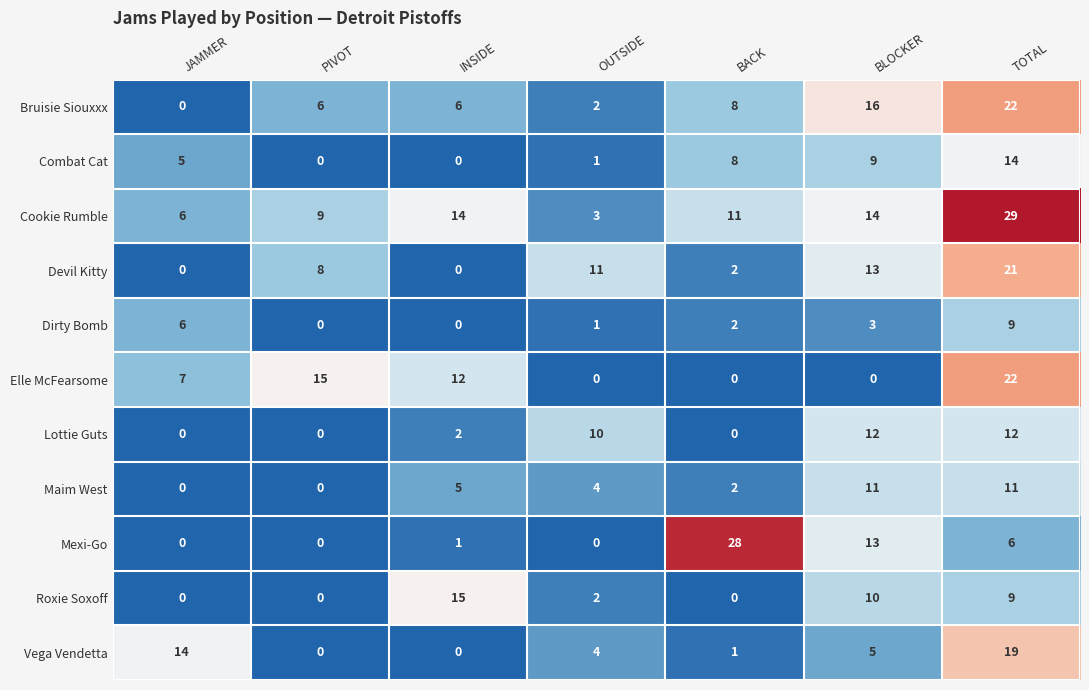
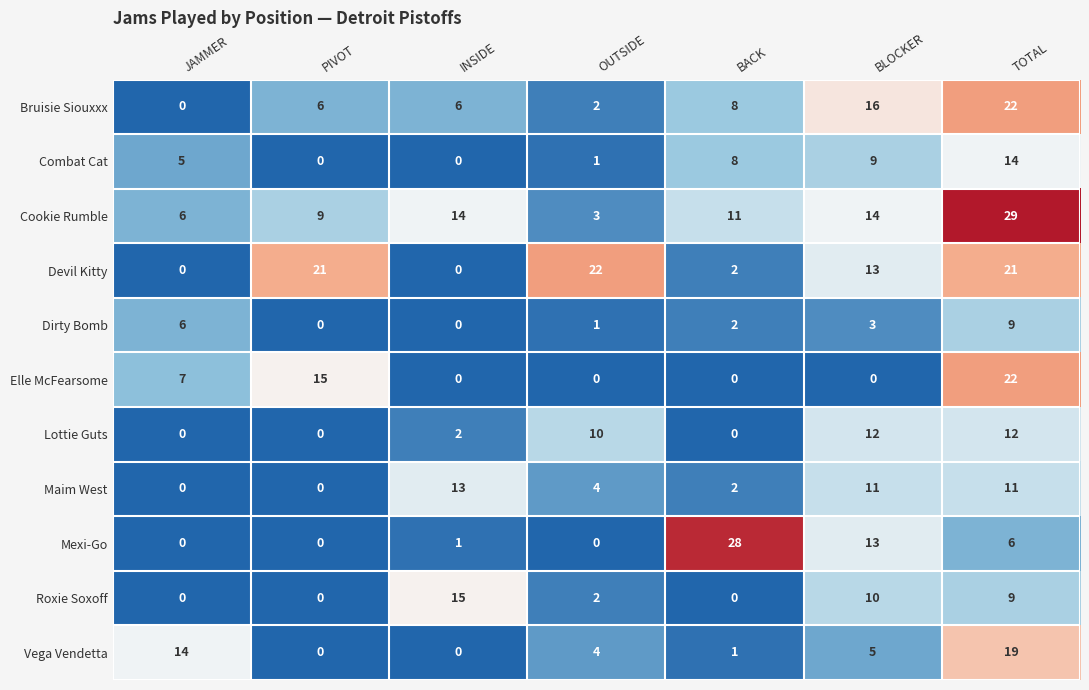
Devil Kitty, PIVOT: 8 -> 21
Devil Kitty, OUTSIDE: 11 -> 22
Elle McFearsome, INSIDE: 12 -> 0
Maim West, INSIDE: 5 -> 13
